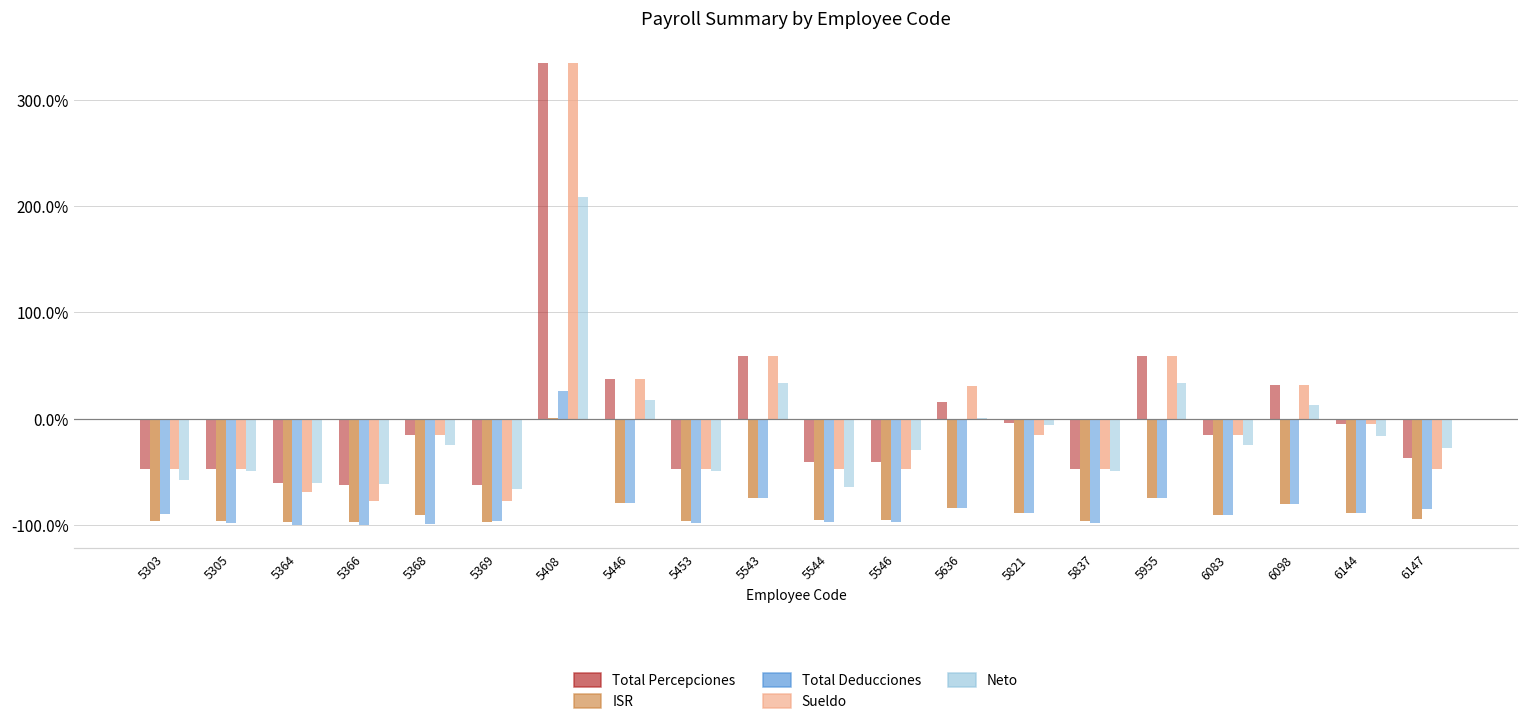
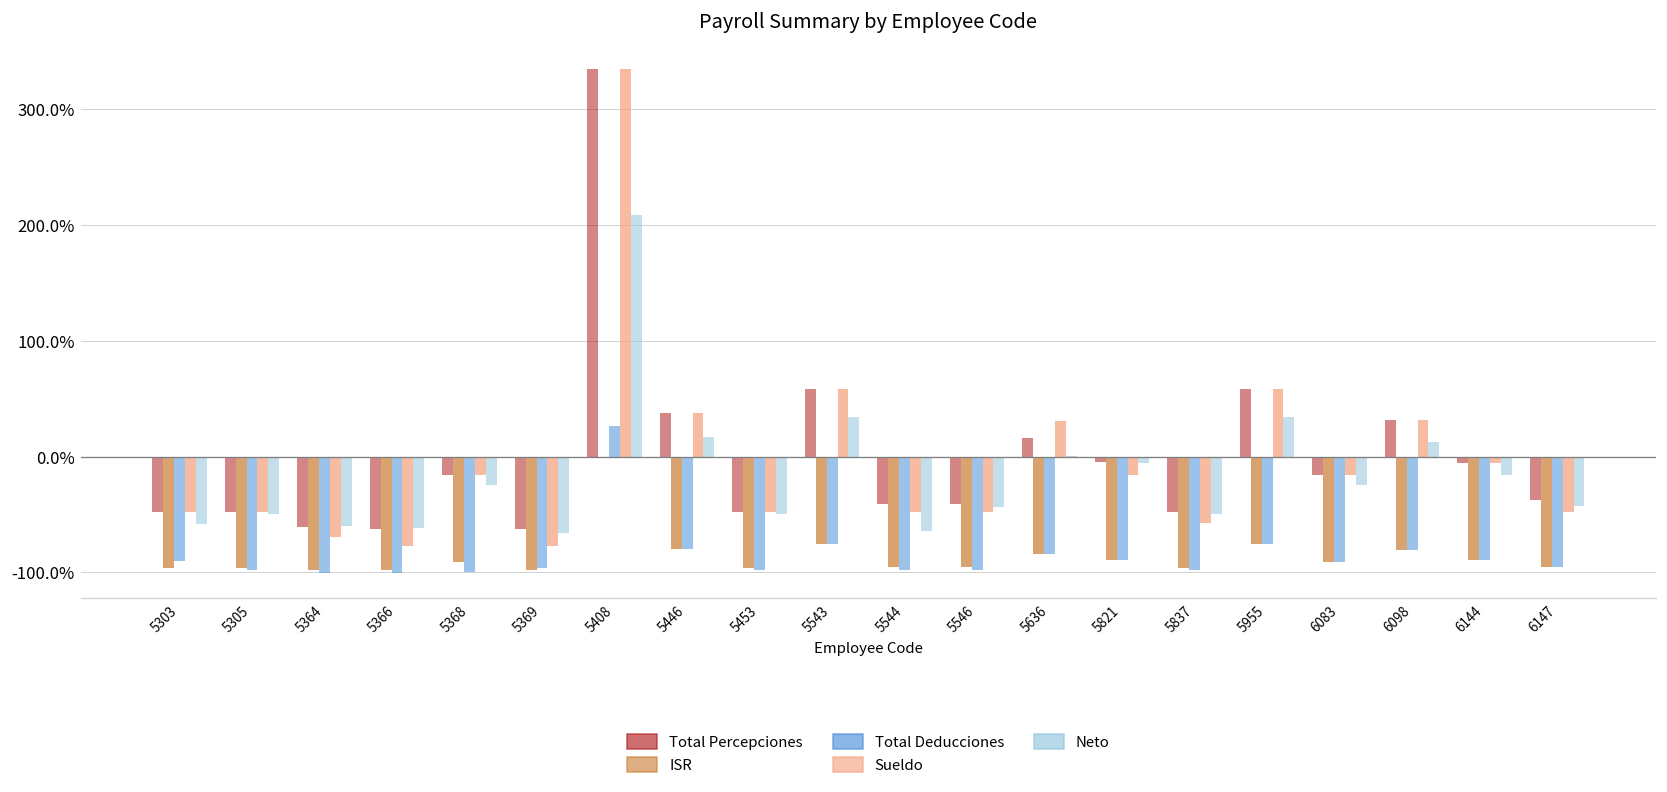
Neto, 5546: -30% -> -40%
Sueldo, 5837: -50% -> -60%
Total Deducciones, 6147: -90% -> -100%
Neto, 6147: -30% -> -40%
